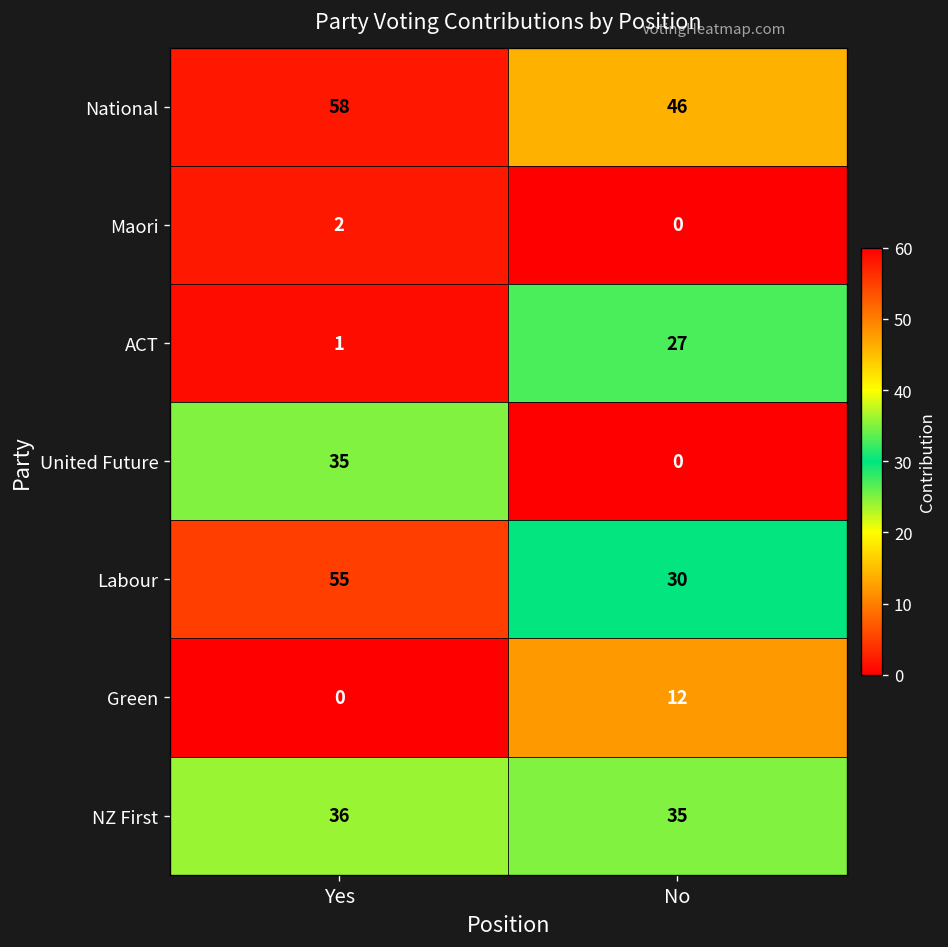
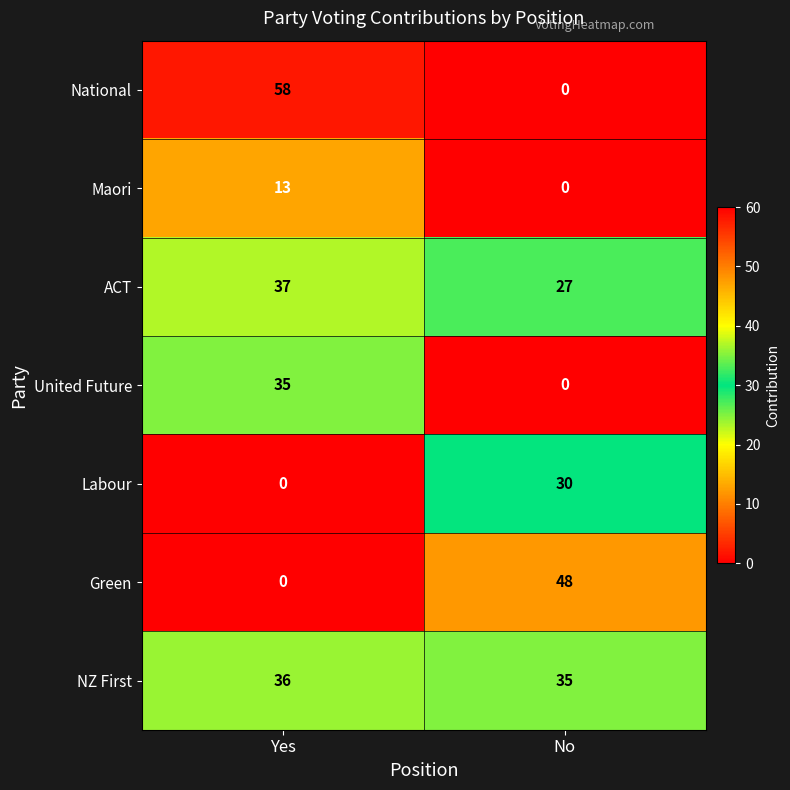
National, No: 46 -> 0
Maori, Yes: 2 -> 13
ACT, Yes: 1 -> 37
Labour, Yes: 55 -> 0
Green, No: 12 -> 48
